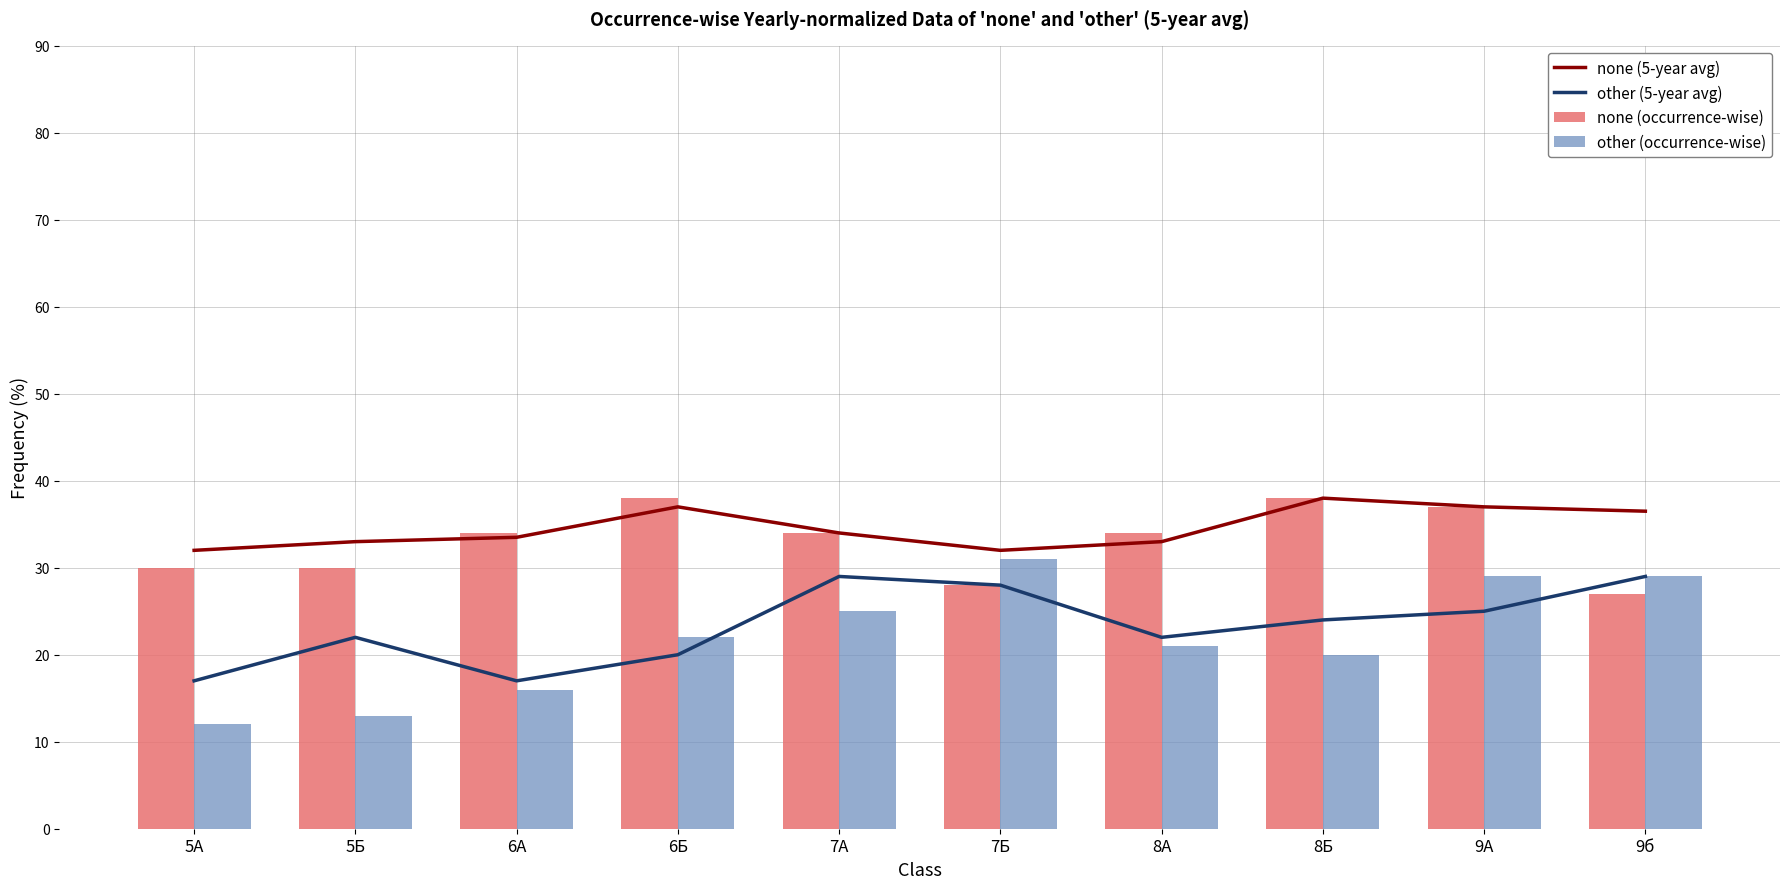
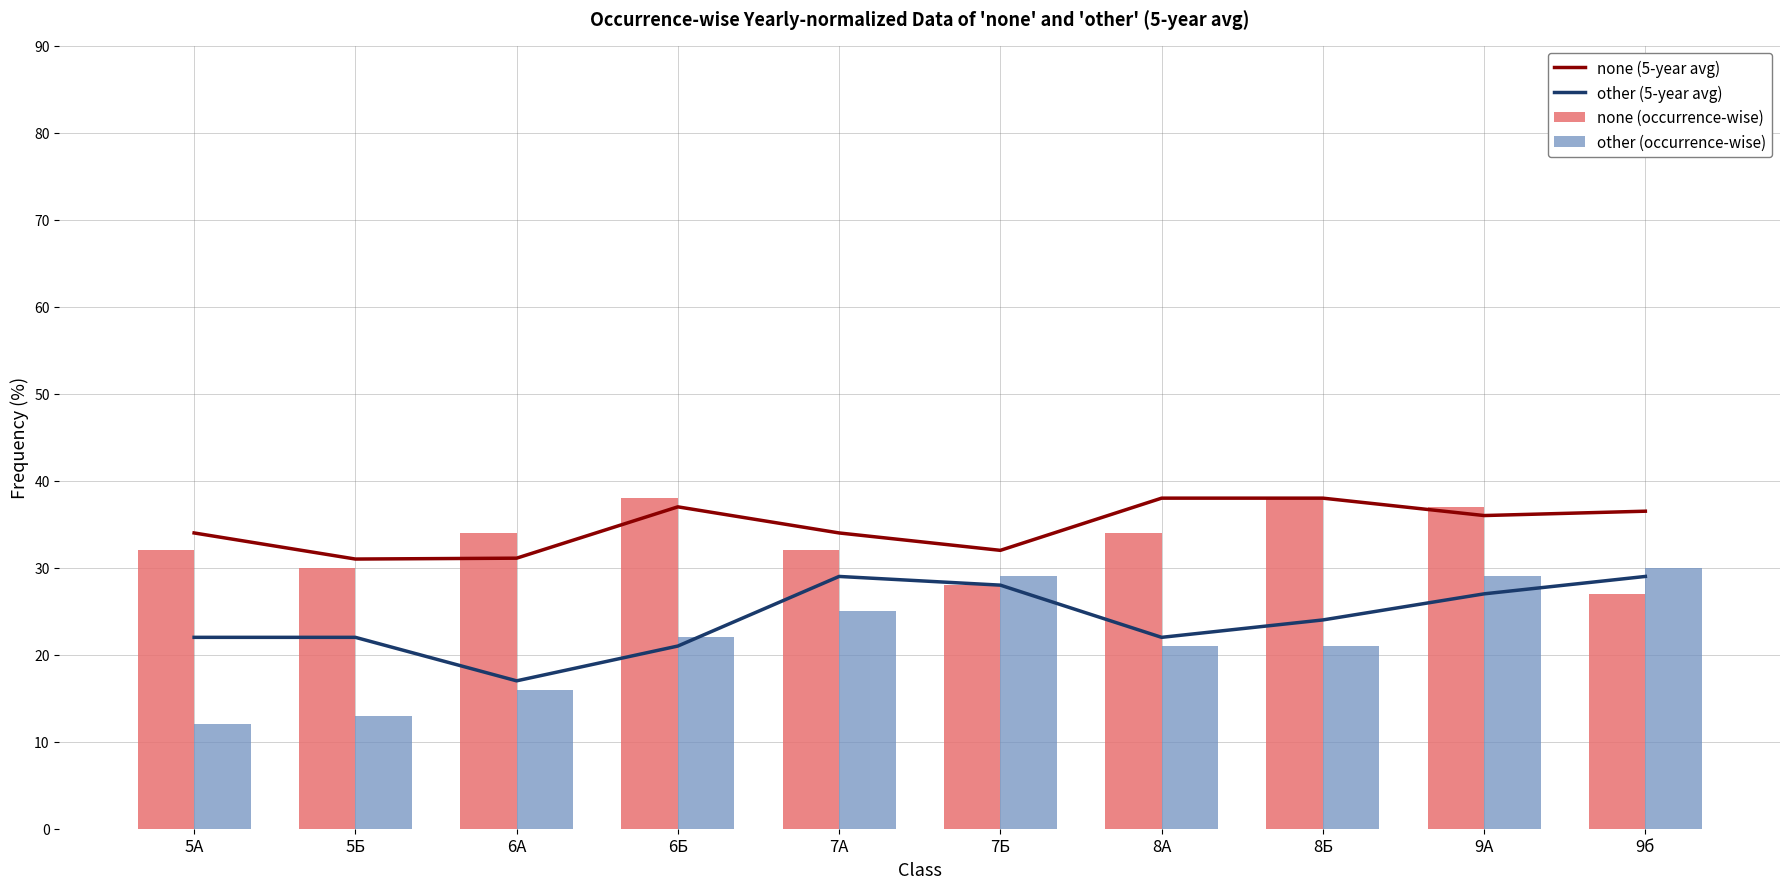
none (occurrence-wise), 5А: 30 -> 32
none (5-year avg), 5А: 32 -> 34
other (5-year avg), 5А: 17 -> 22
none (5-year avg), 5Б: 33 -> 31
none (5-year avg), 6А: 34 -> 31
other (5-year avg), 6Б: 20 -> 21
none (occurrence-wise), 7А: 34 -> 32
other (occurrence-wise), 7Б: 31 -> 29
none (5-year avg), 8А: 33 -> 38
other (occurrence-wise), 8Б: 20 -> 21
none (5-year avg), 9А: 37 -> 36
other (5-year avg), 9А: 25 -> 27
other (occurrence-wise), 9б: 29 -> 30
